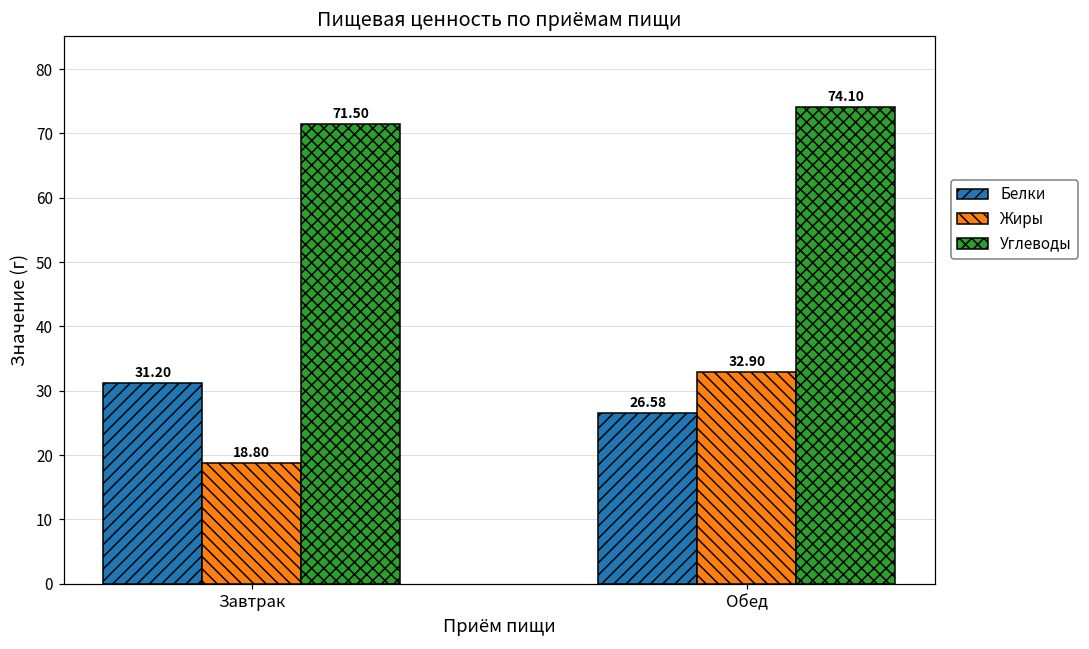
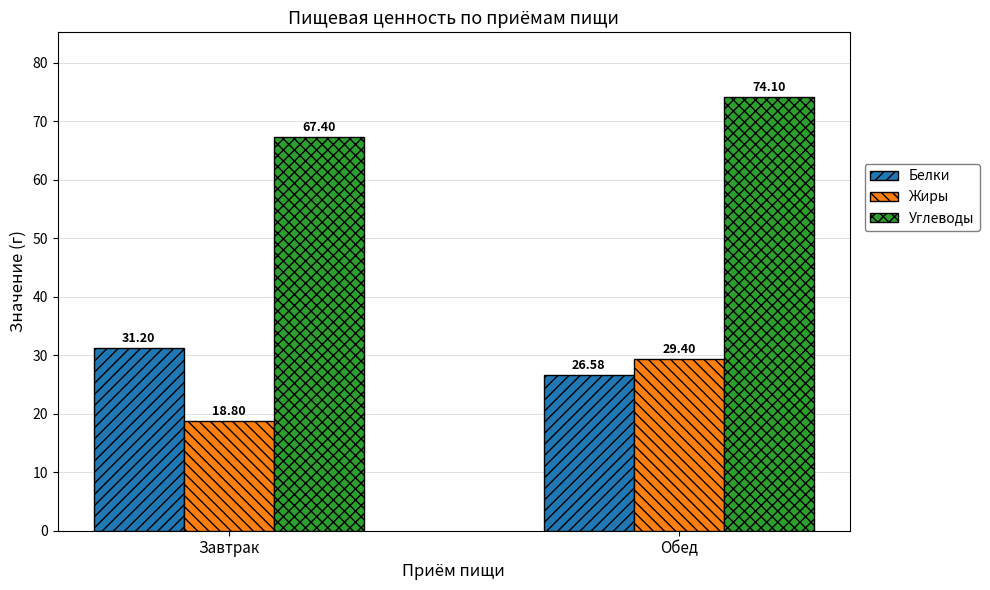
Углеводы, Завтрак: 71.50 -> 67.40
Жиры, Обед: 32.90 -> 29.40
